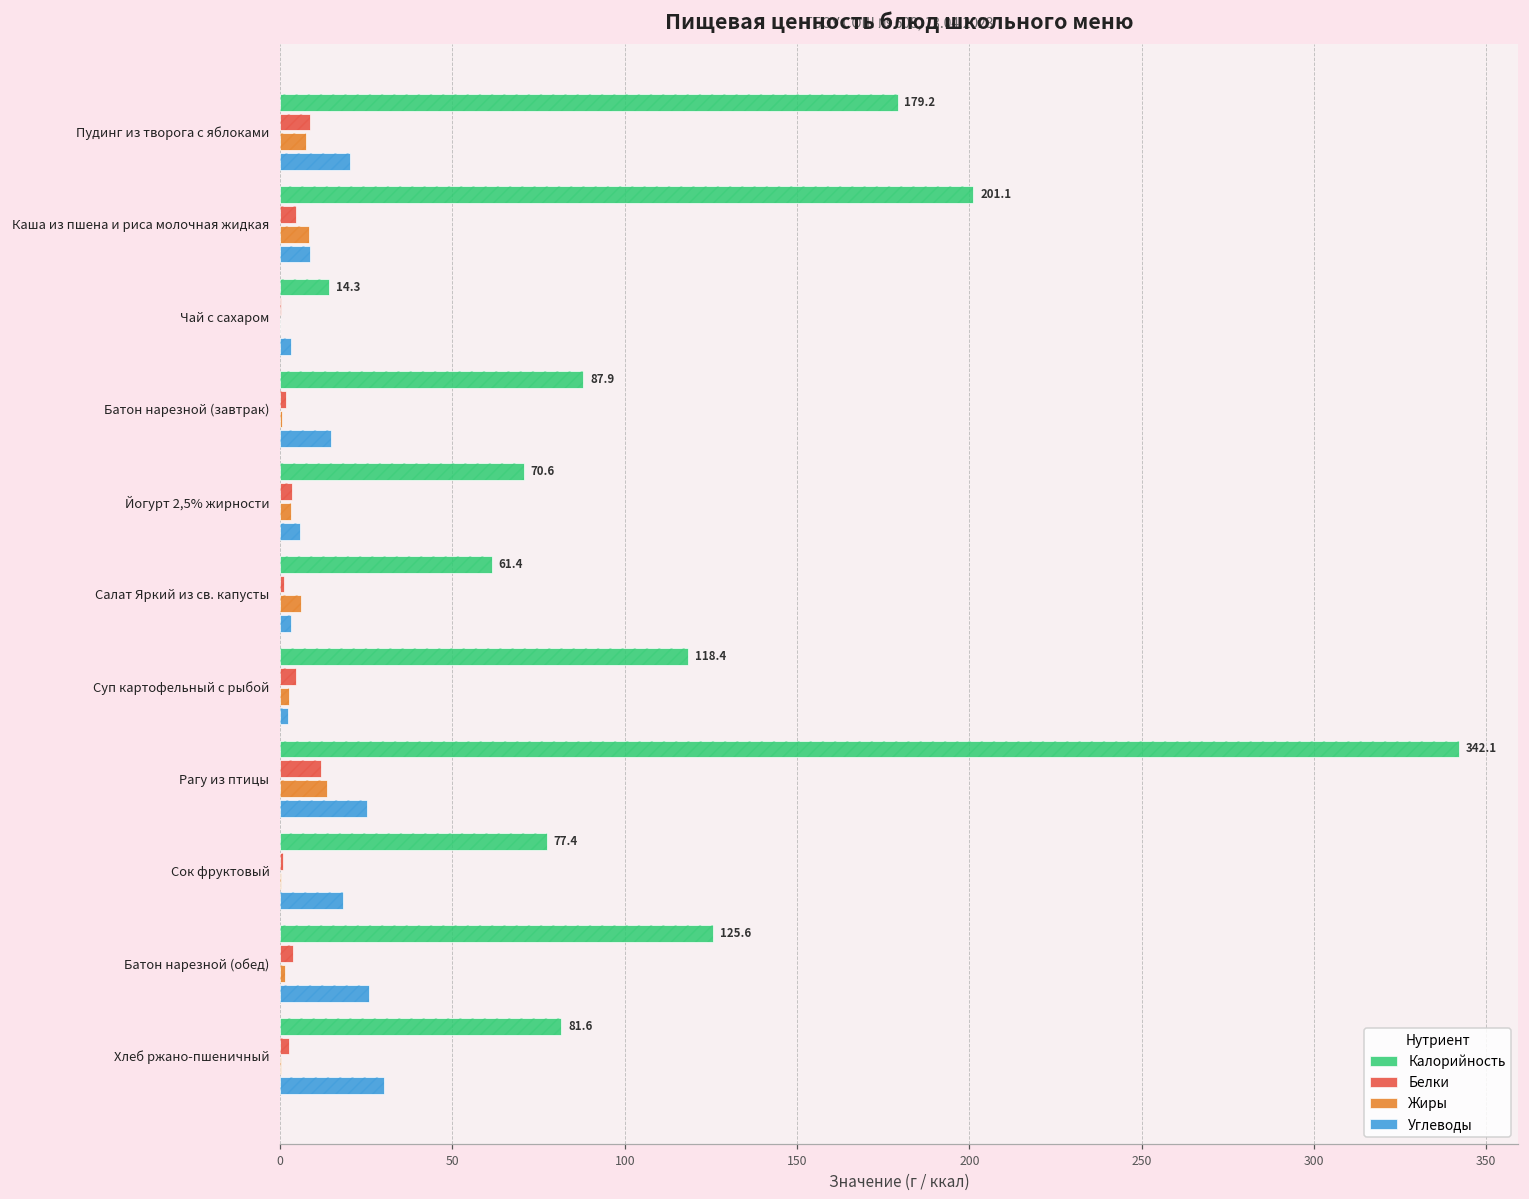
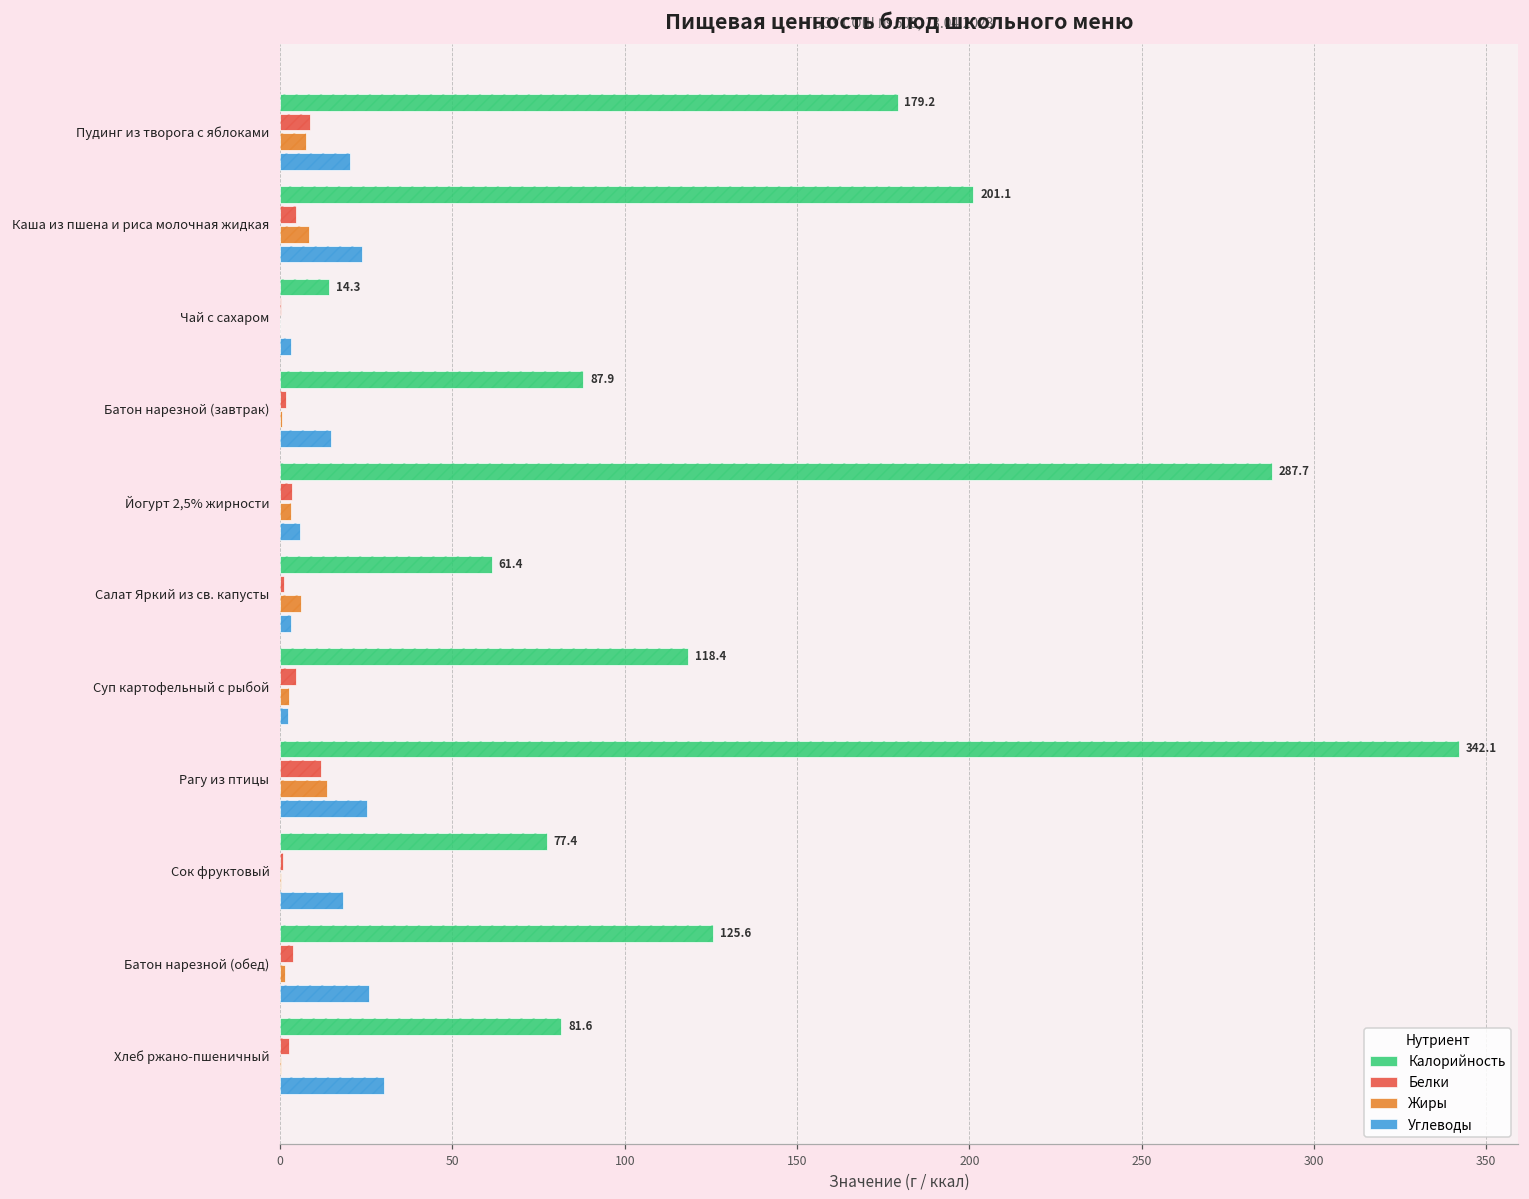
Углеводы, Каша из пшена и риса молочная жидкая: 9 -> 24
Калорийность, Йогурт 2,5% жирности: 70.6 -> 287.7
